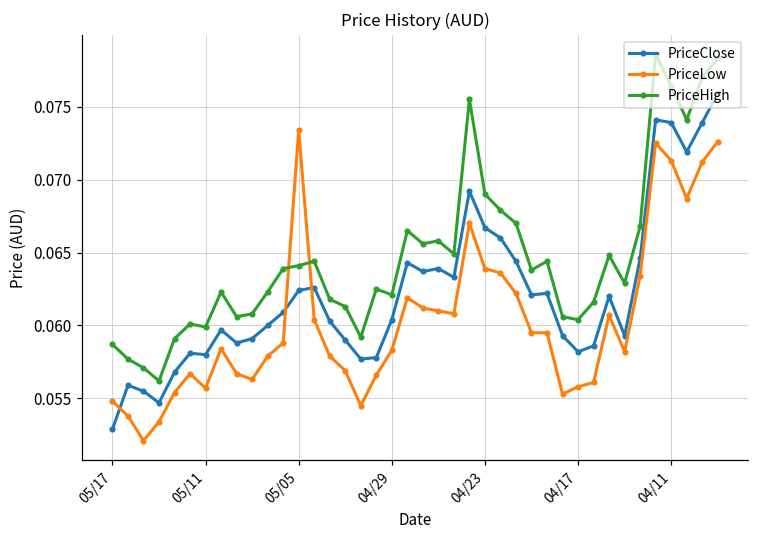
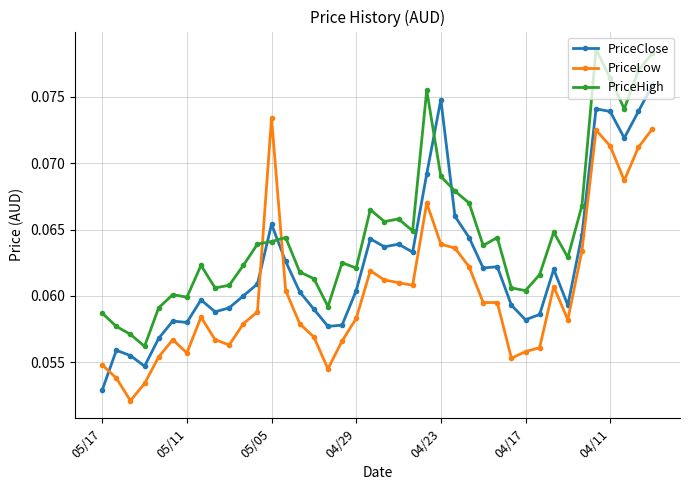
PriceClose, 05/05: 0.0624 -> 0.0654
PriceClose, 04/23: 0.0667 -> 0.0748
